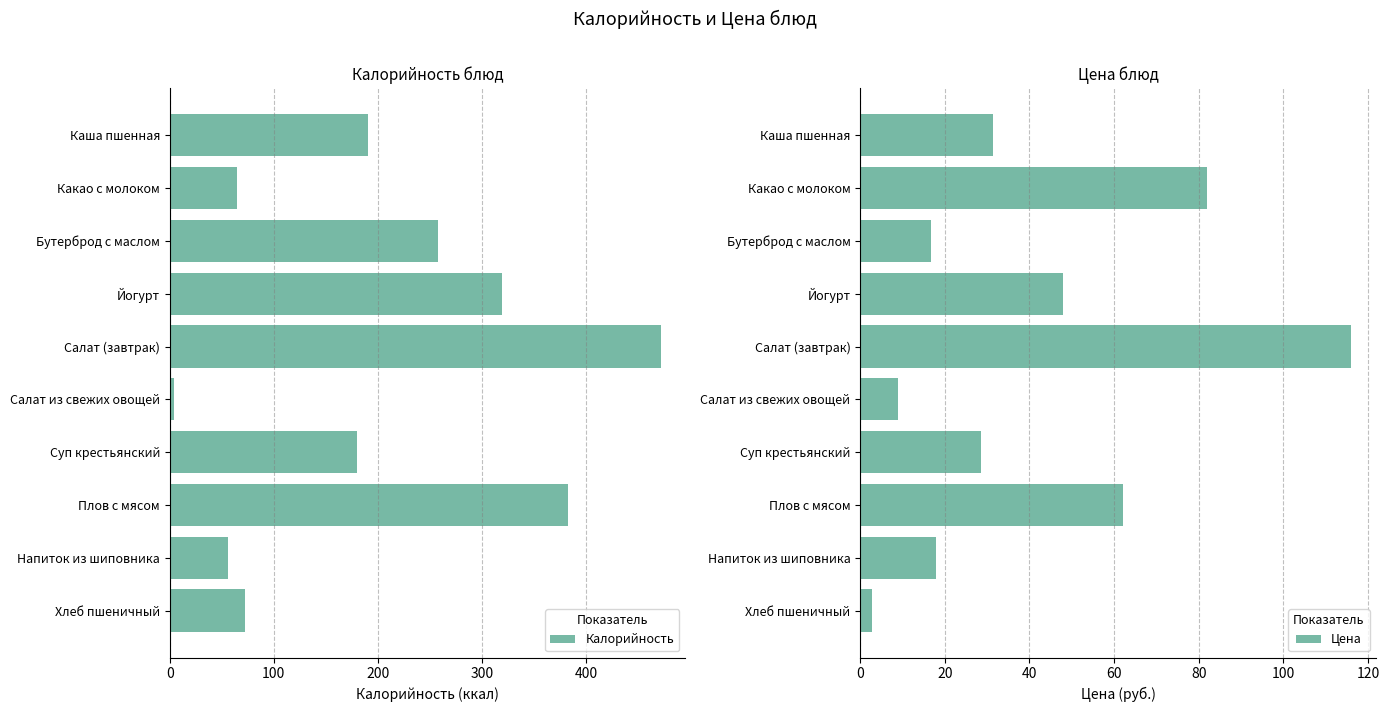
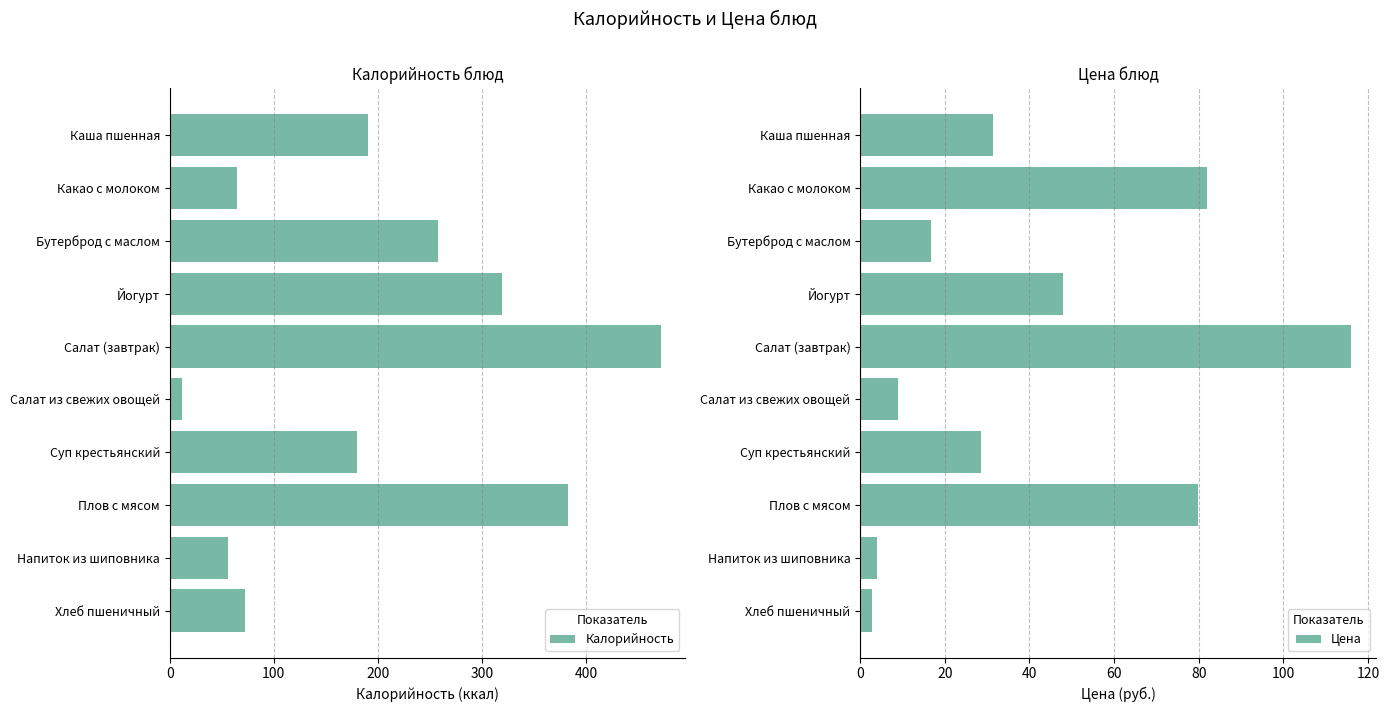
Калорийность блюд, Салат из свежих овощей: 4 -> 12
Цена блюд, Плов с мясом: 62 -> 80
Цена блюд, Напиток из шиповника: 18 -> 4
